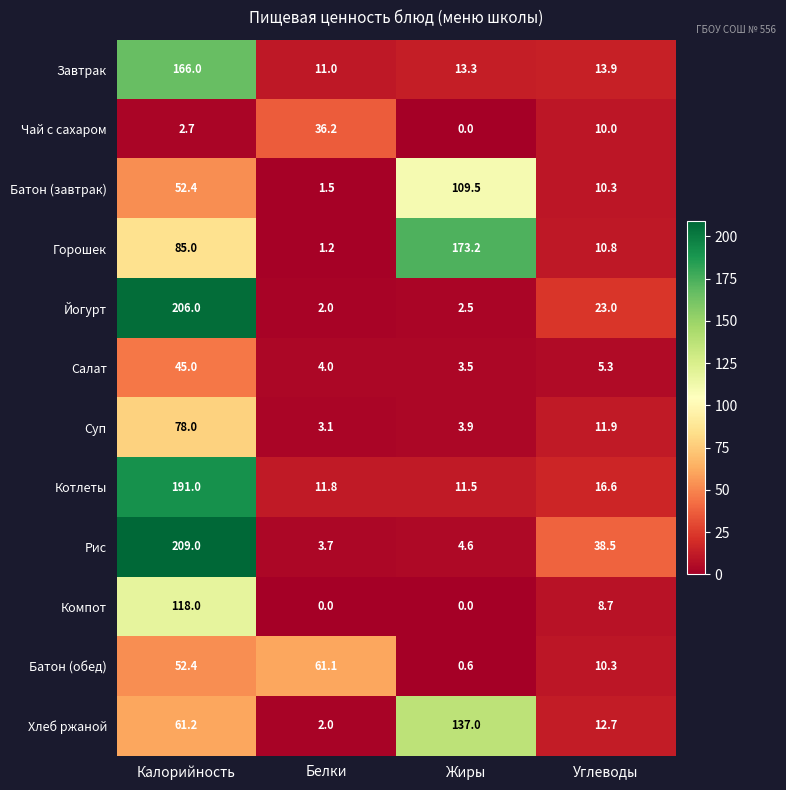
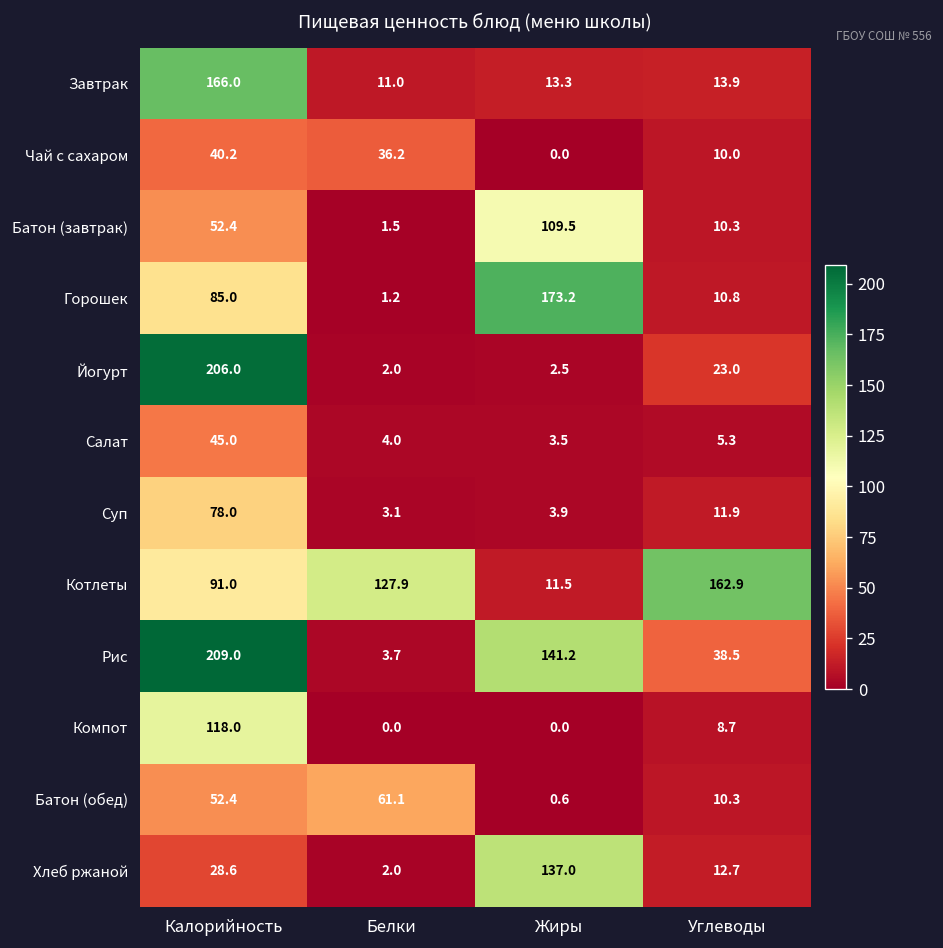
Чай с сахаром, Калорийность: 2.7 -> 40.2
Котлеты, Калорийность: 191.0 -> 91.0
Котлеты, Белки: 11.8 -> 127.9
Котлеты, Углеводы: 16.6 -> 162.9
Рис, Жиры: 4.6 -> 141.2
Хлеб ржаной, Калорийность: 61.2 -> 28.6
